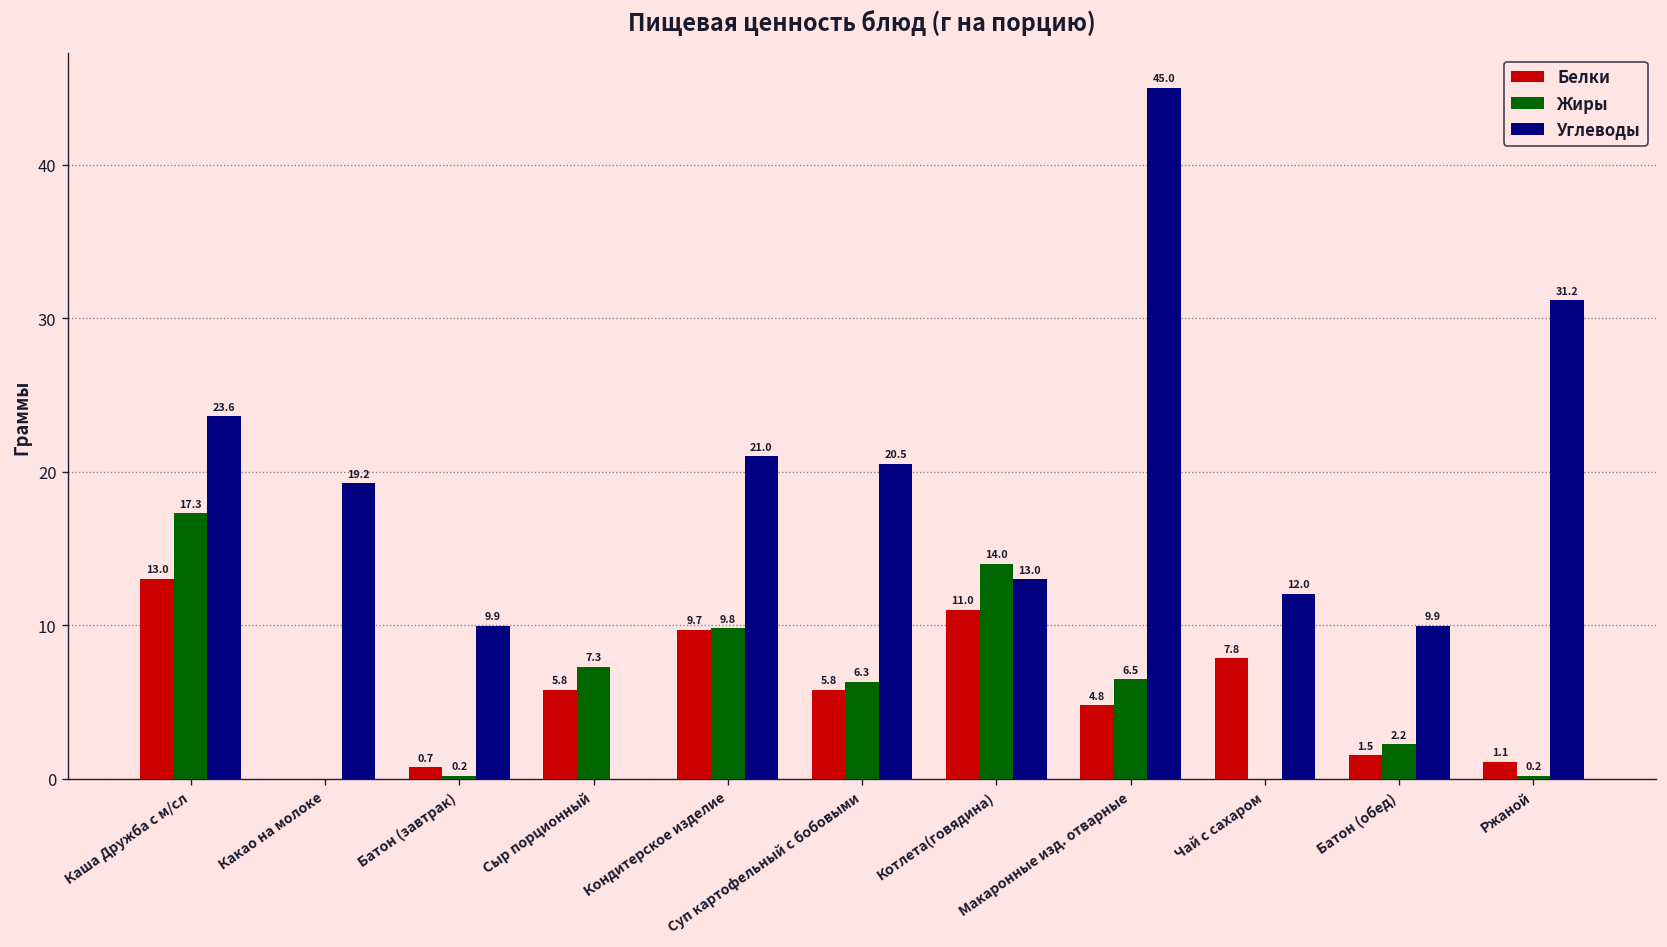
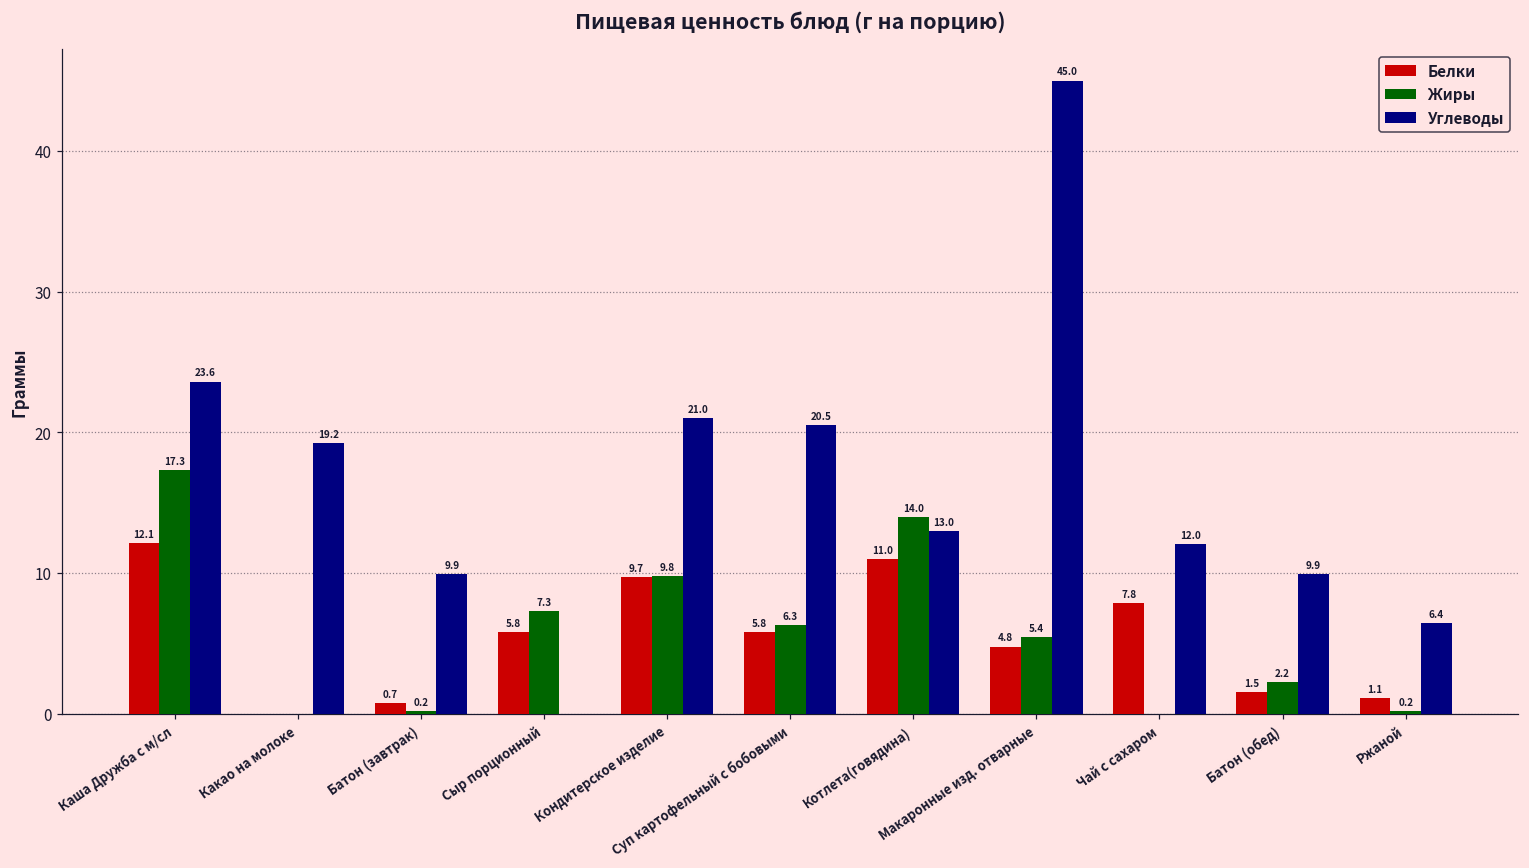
Белки, Каша Дружба с м/сл: 13.0 -> 12.1
Жиры, Макаронные изд. отварные: 6.5 -> 5.4
Углеводы, Ржаной: 31.2 -> 6.4
